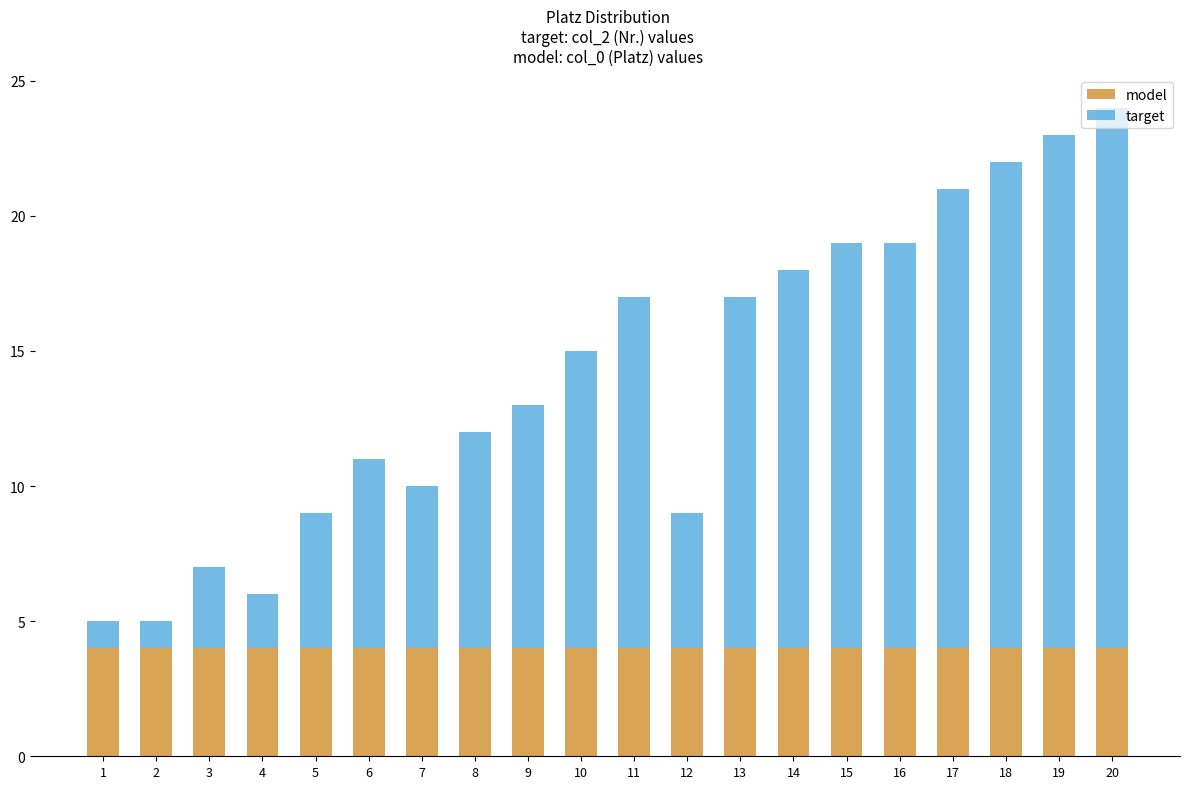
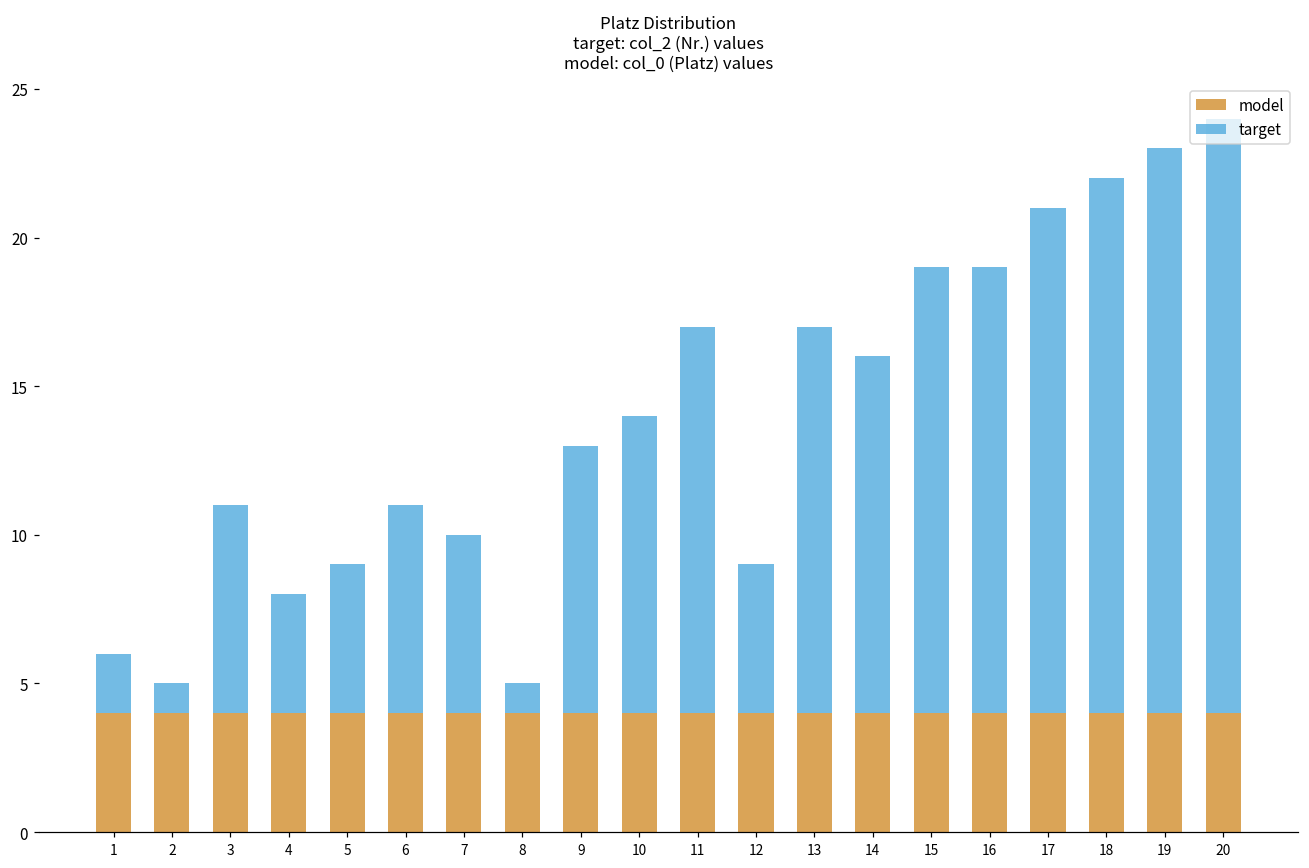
target, 1: 1 -> 2
target, 3: 3 -> 7
target, 4: 2 -> 4
target, 8: 8 -> 1
target, 10: 11 -> 10
target, 14: 14 -> 12
